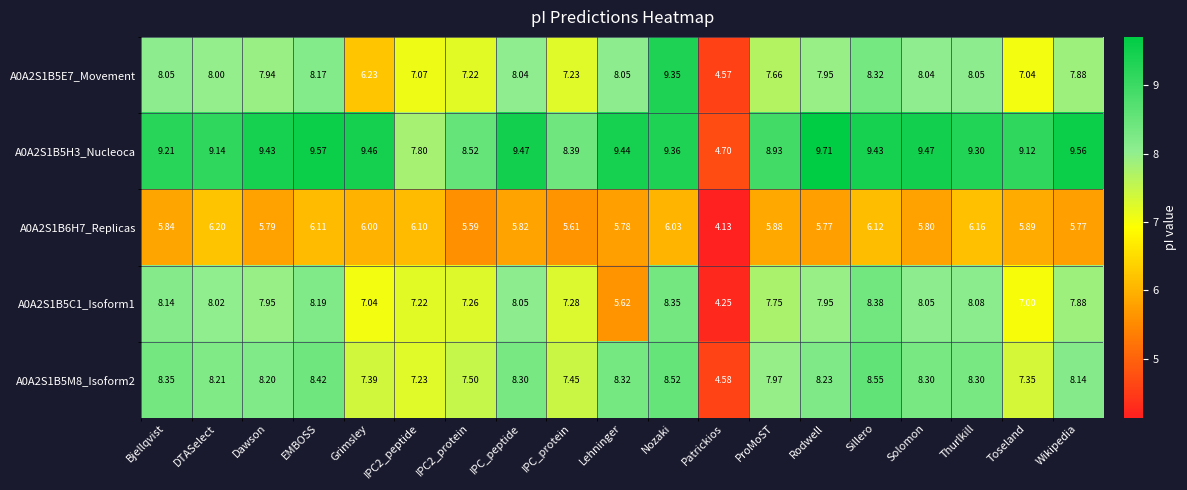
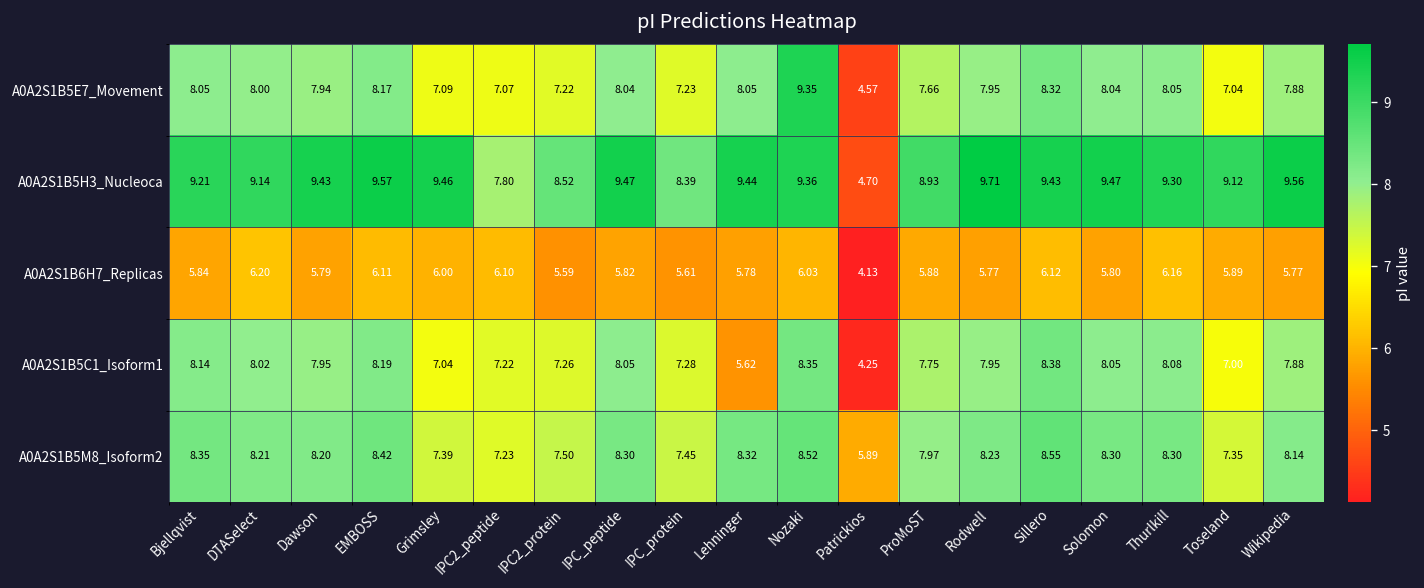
A0A2S1B5E7_Movement, Grimsley: 6.23 -> 7.09
A0A2S1B5M8_Isoform2, Patrickios: 4.58 -> 5.89
